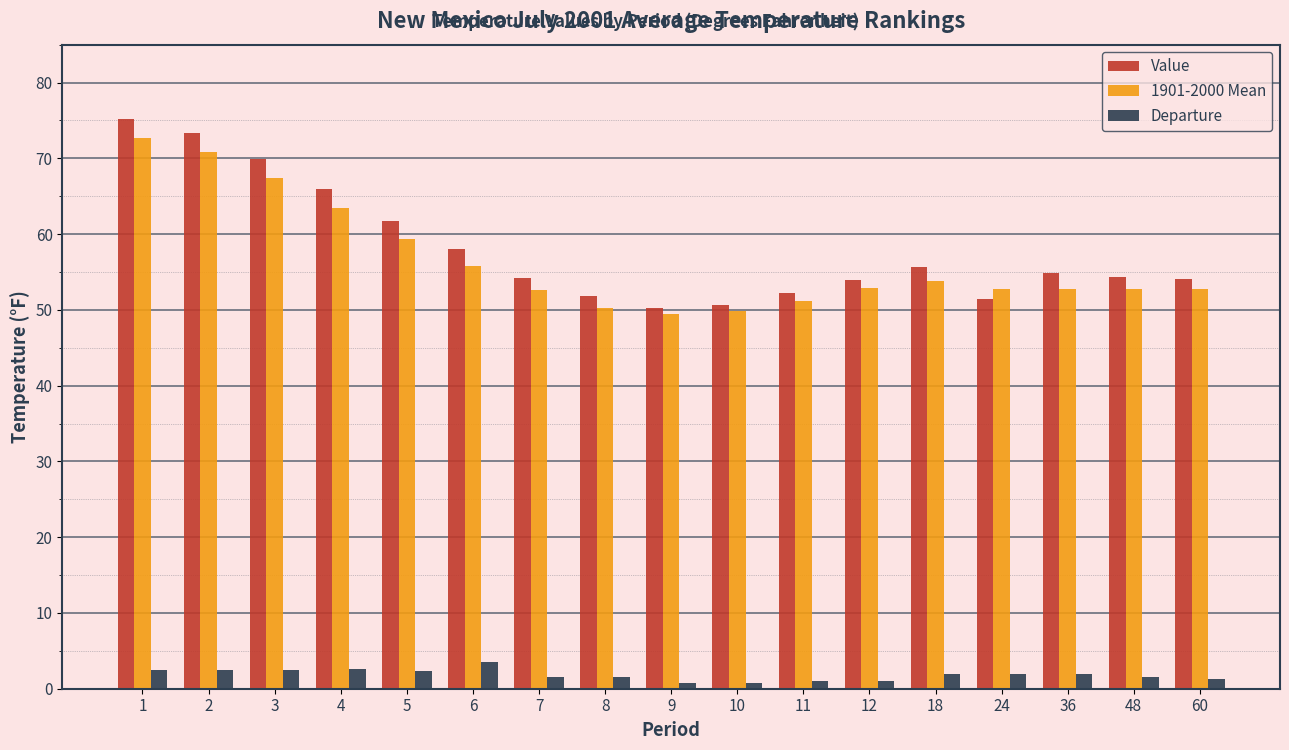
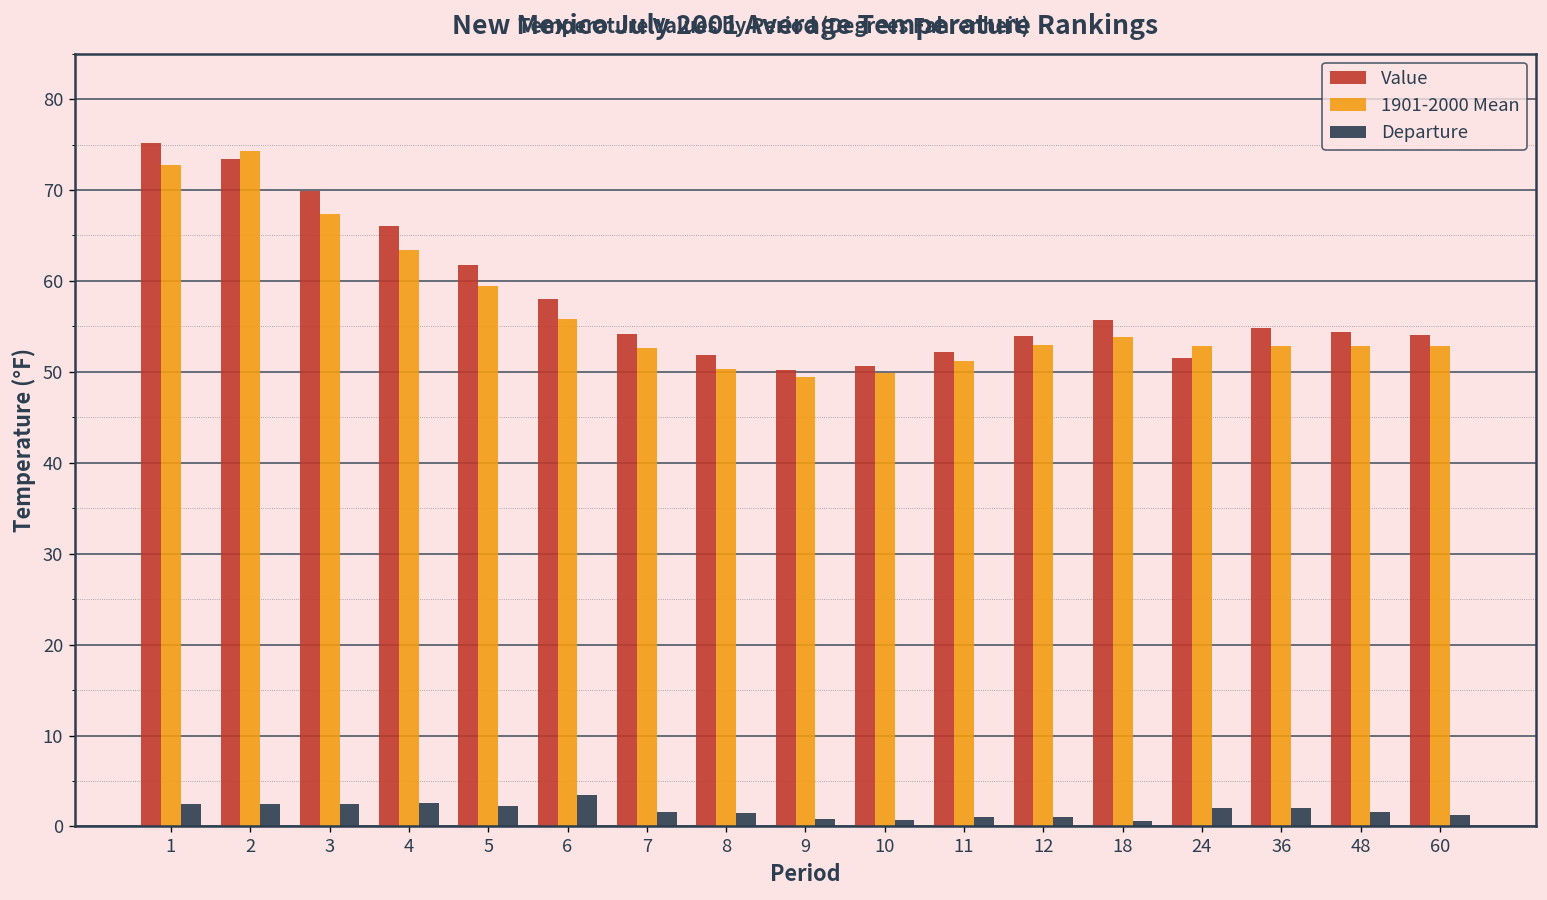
1901-2000 Mean, 2: 71 -> 74
Departure, 18: 2 -> 1
